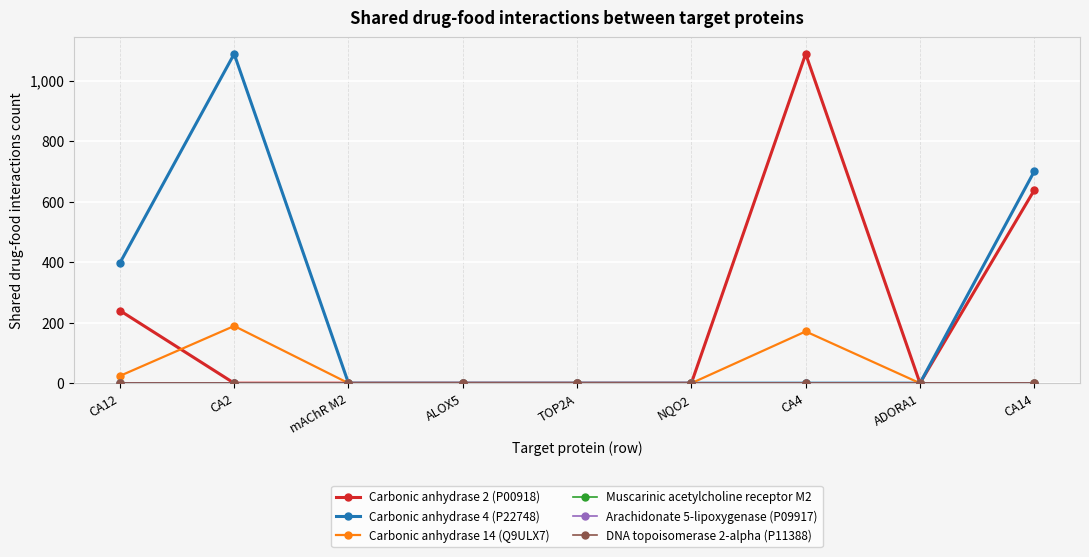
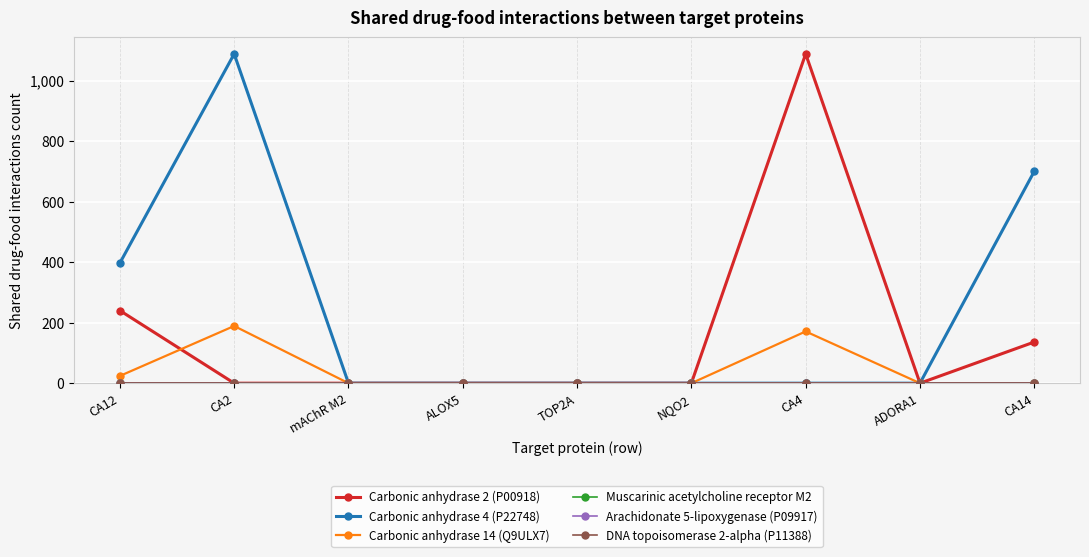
Carbonic anhydrase 2 (P00918), CA14: 640 -> 140
